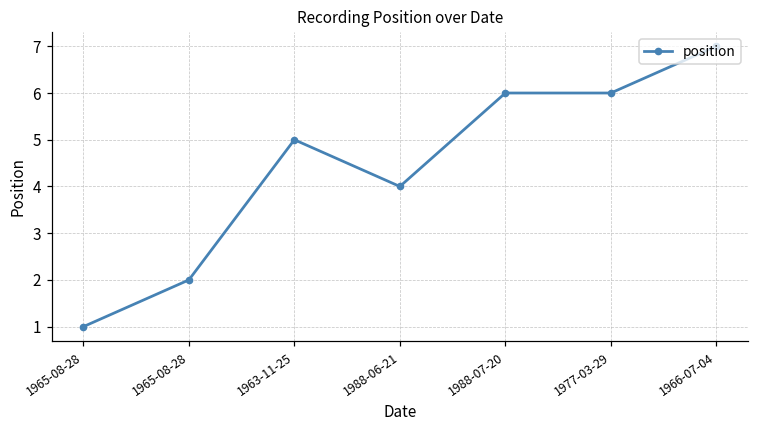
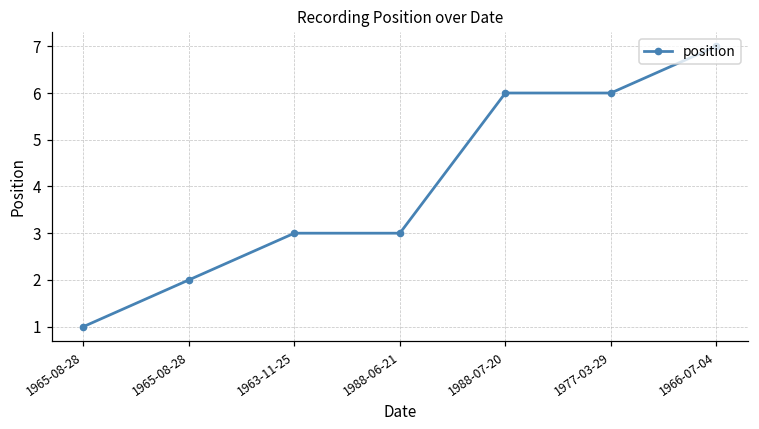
1963-11-25: 5 -> 3
1988-06-21: 4 -> 3
